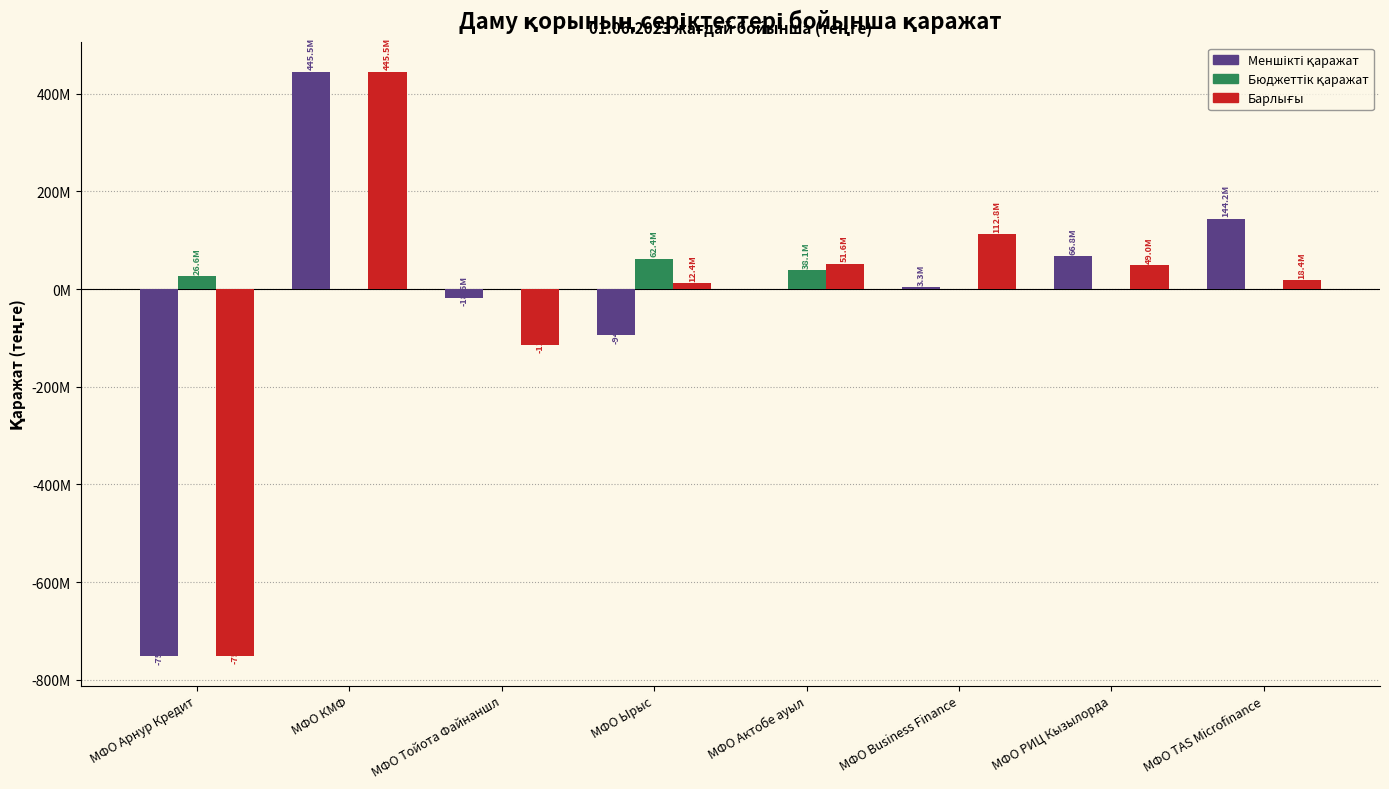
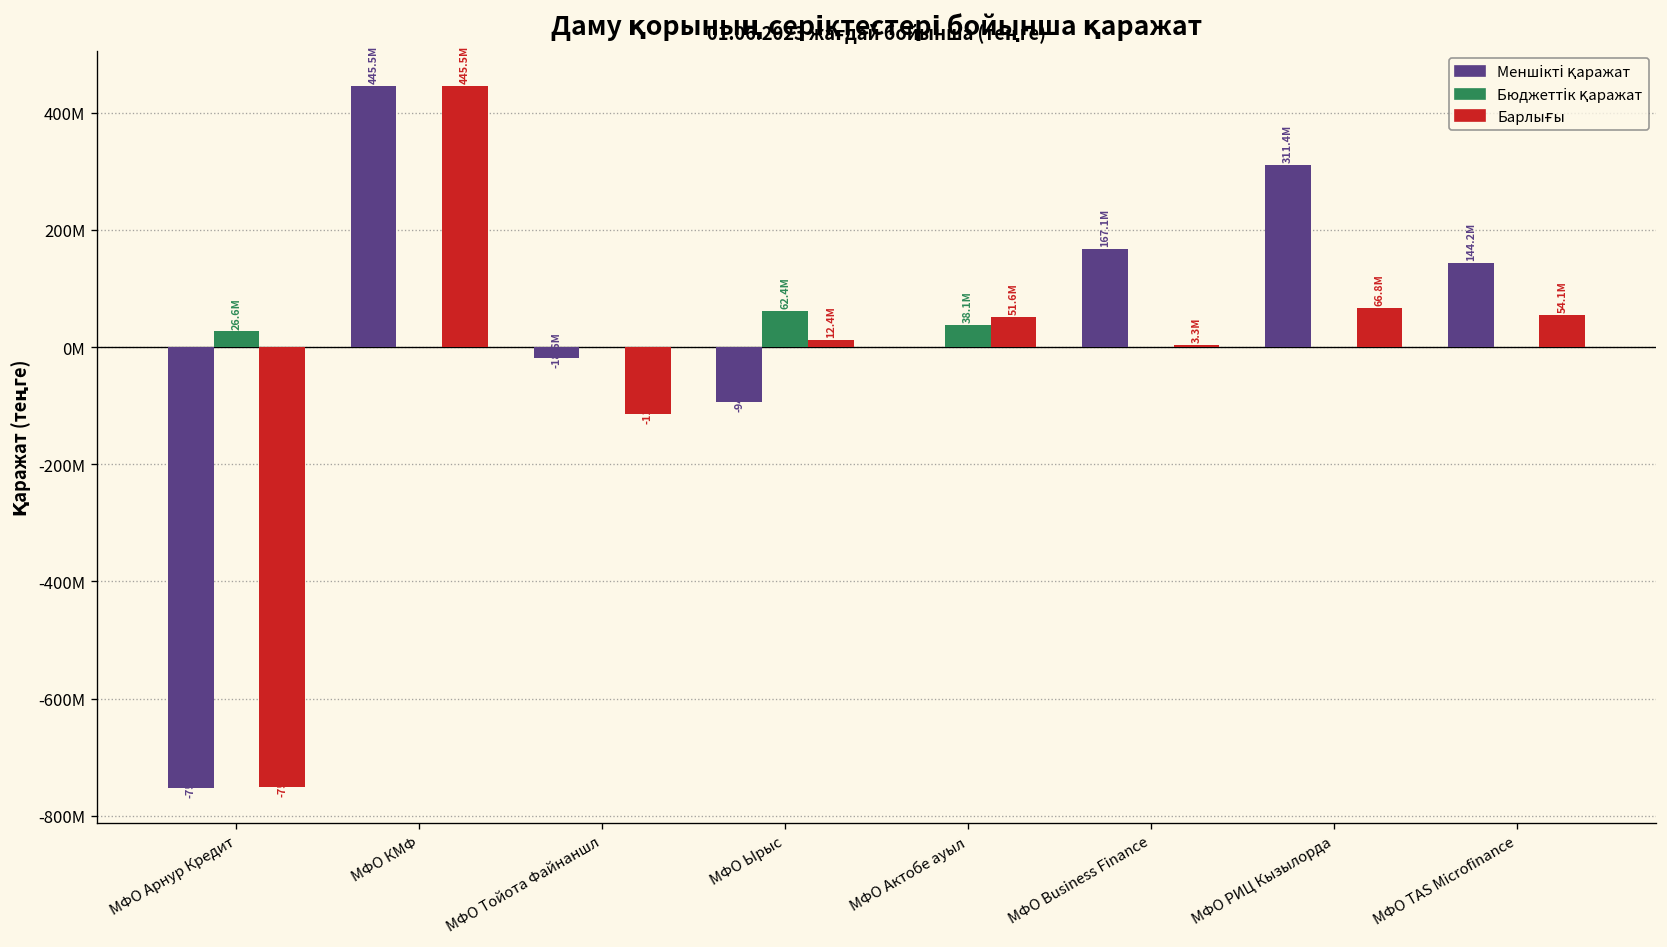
Меншікті қаражат, МФО Business Finance: 3.3M -> 167.1M
Барлығы, МФО Business Finance: 112.8M -> 3.3M
Меншікті қаражат, МФО РИЦ Кызылорда: 66.8M -> 311.4M
Барлығы, МФО РИЦ Кызылорда: 49.0M -> 66.8M
Барлығы, МФО TAS Microfinance: 18.4M -> 54.1M
